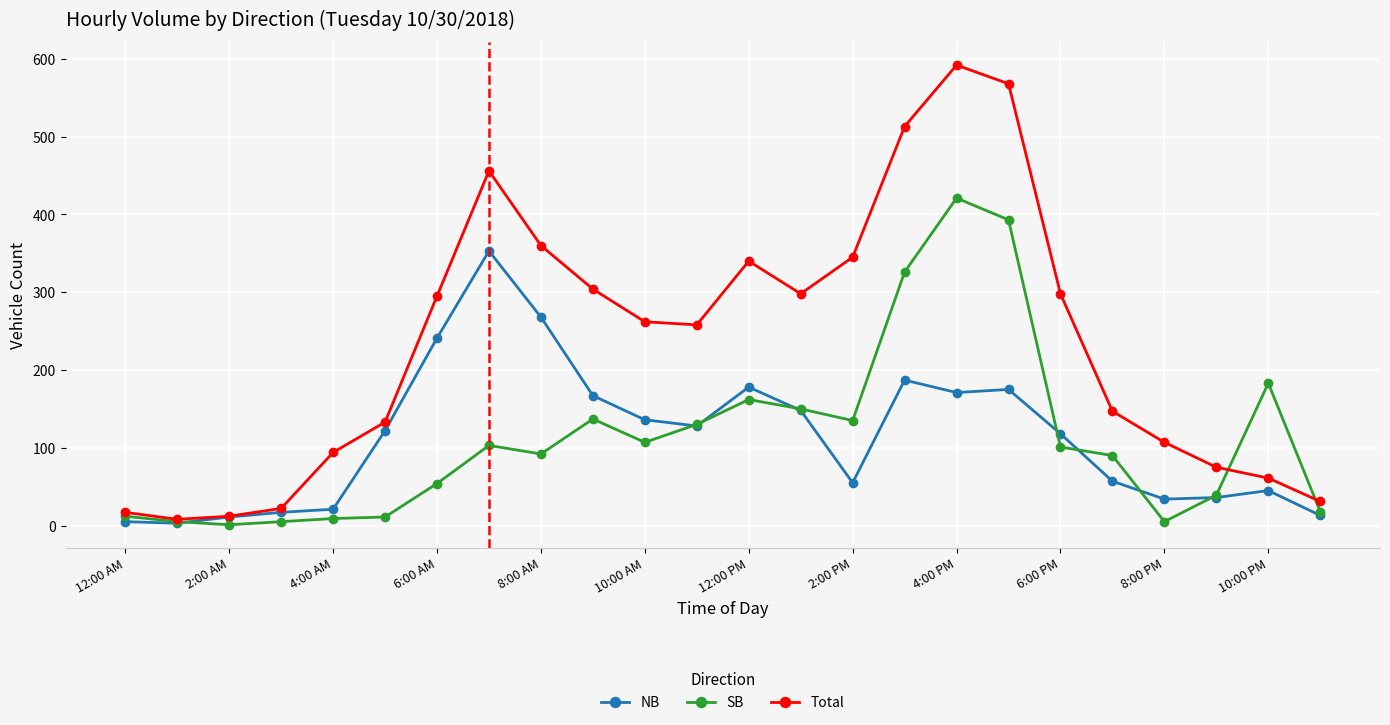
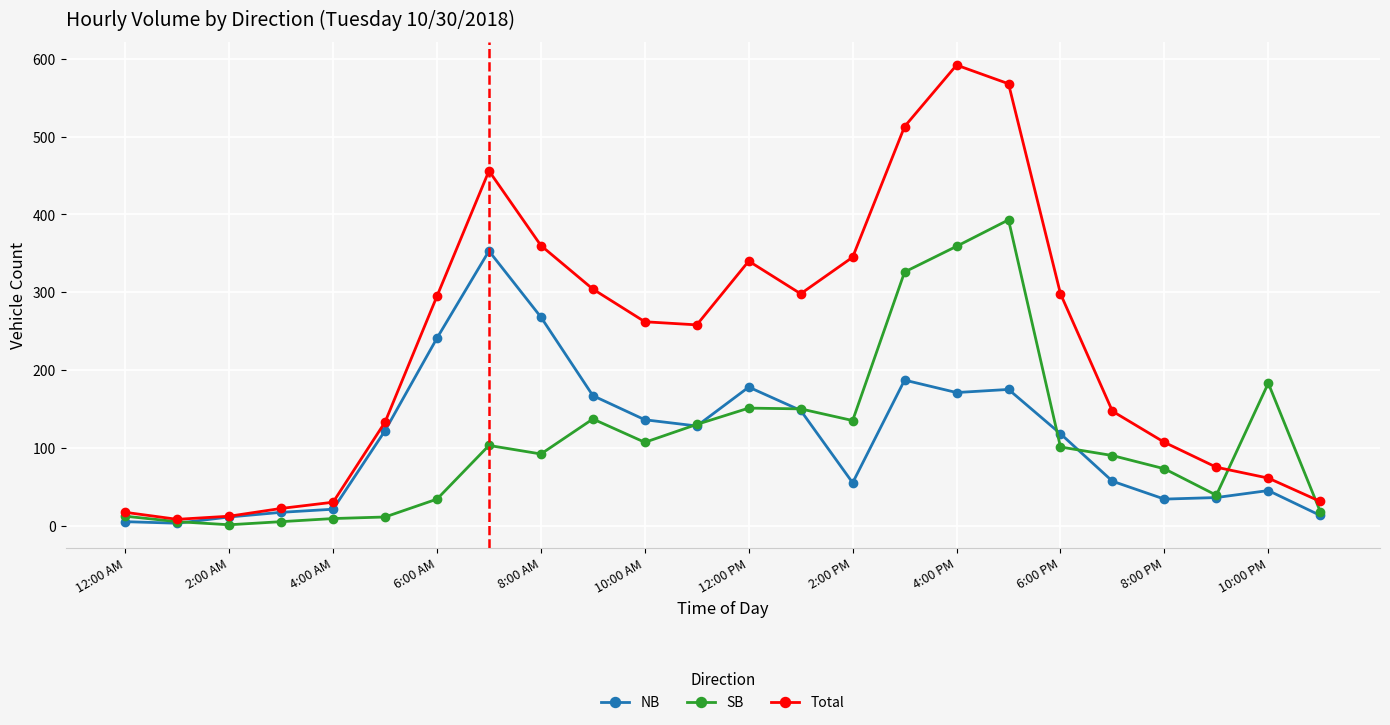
Total, 4:00 AM: 90 -> 30
SB, 6:00 AM: 50 -> 30
SB, 12:00 PM: 160 -> 150
SB, 4:00 PM: 420 -> 360
SB, 8:00 PM: 10 -> 70
